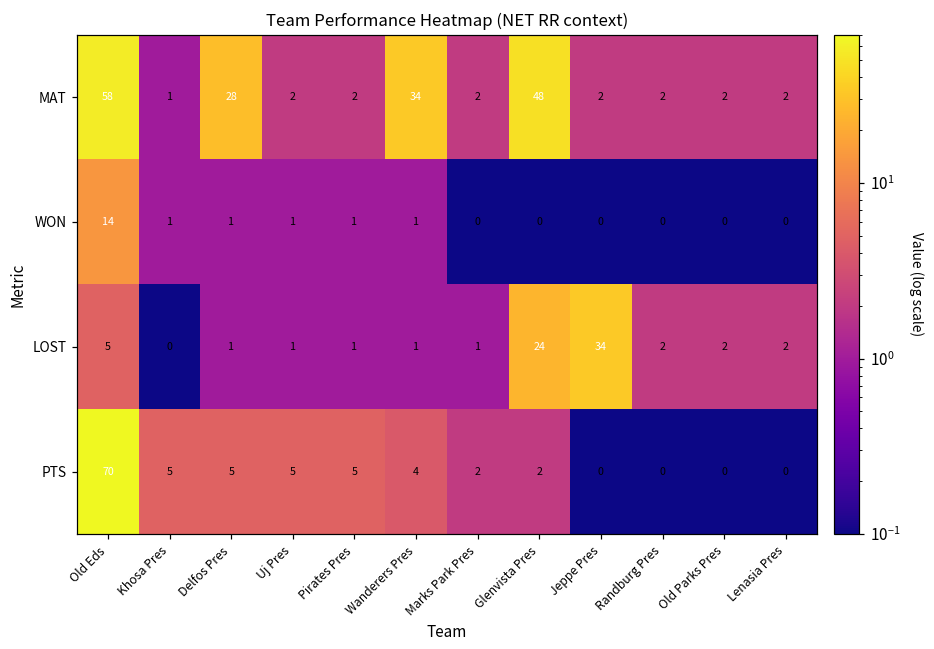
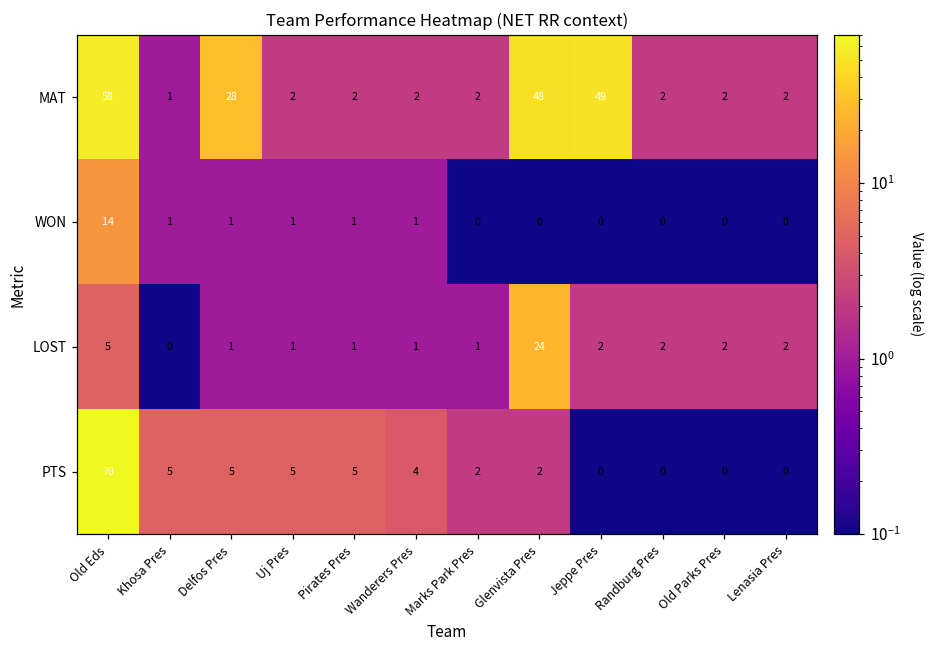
MAT, Wanderers Pres: 34 -> 2
MAT, Jeppe Pres: 2 -> 49
LOST, Jeppe Pres: 34 -> 2
